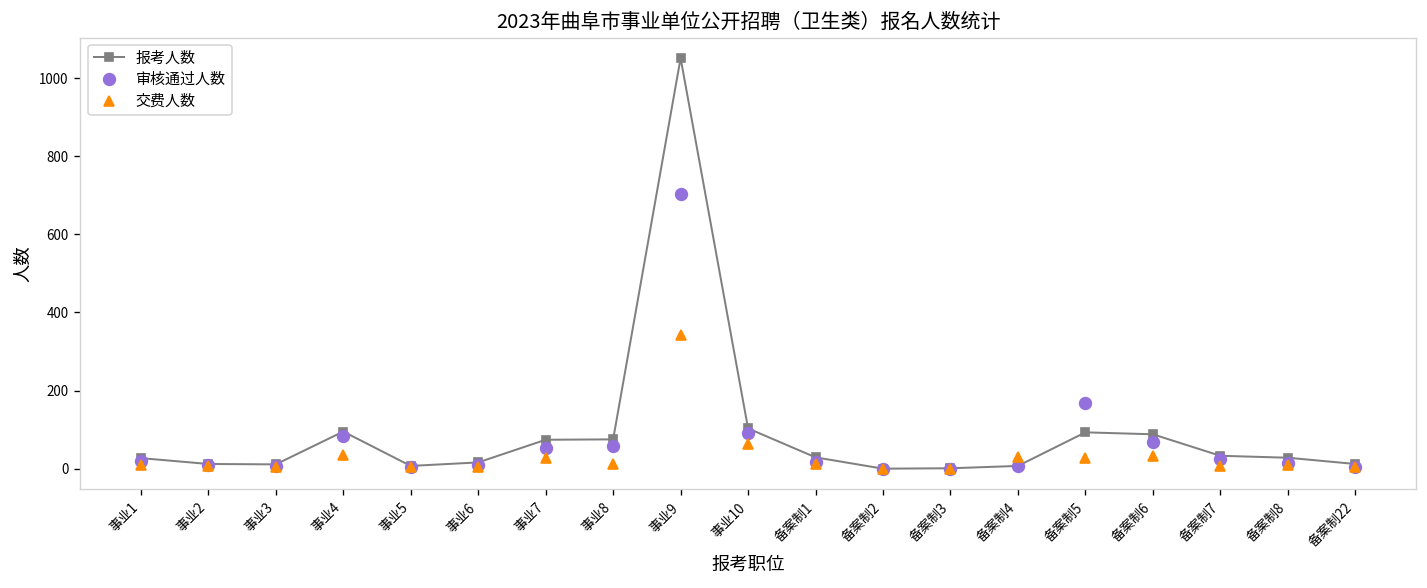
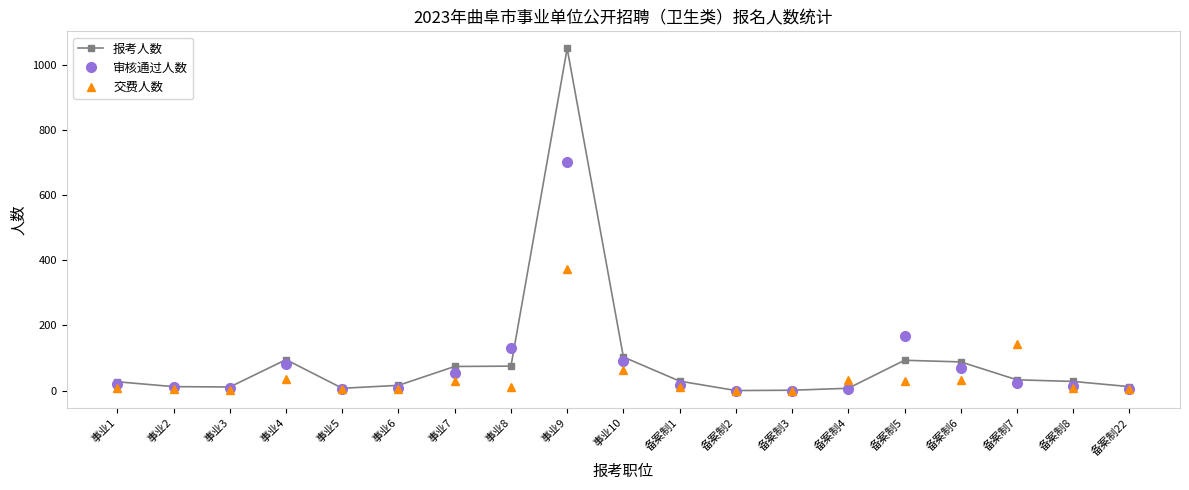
审核通过人数, 事业8: 60 -> 130
交费人数, 事业9: 340 -> 370
交费人数, 备案制7: 10 -> 140
